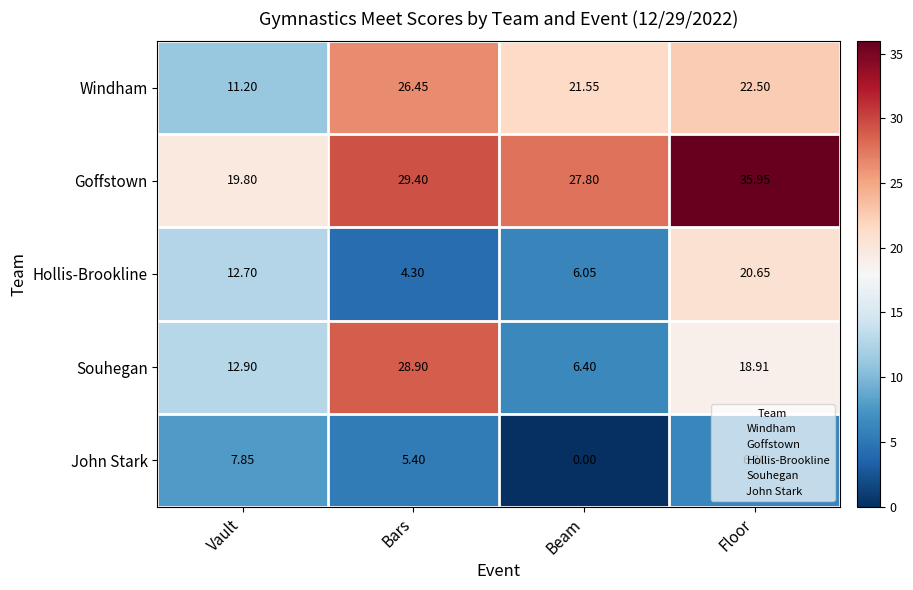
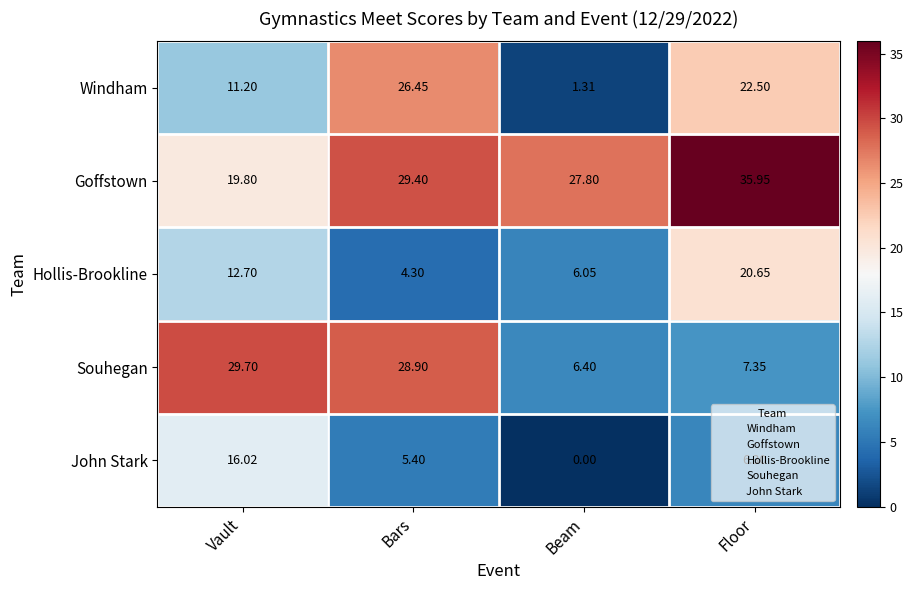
Windham, Beam: 21.55 -> 1.31
Souhegan, Vault: 12.90 -> 29.70
Souhegan, Floor: 18.91 -> 7.35
John Stark, Vault: 7.85 -> 16.02
